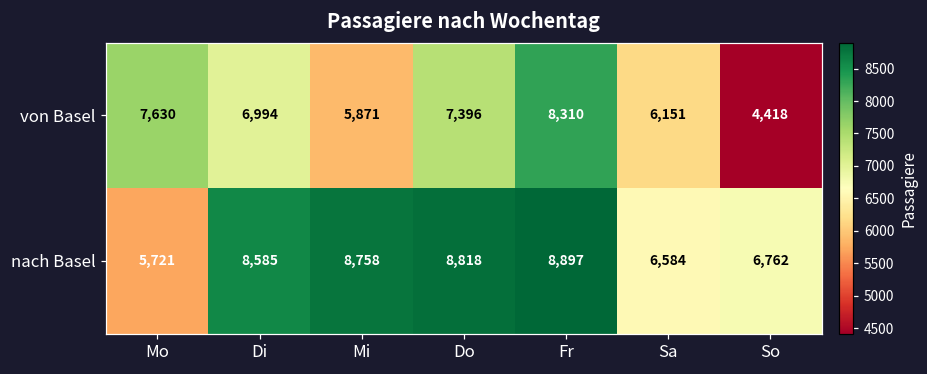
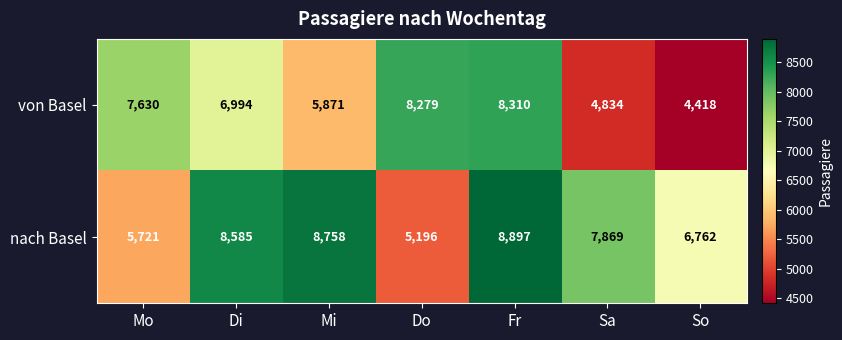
von Basel, Do: 7,396 -> 8,279
von Basel, Sa: 6,151 -> 4,834
nach Basel, Do: 8,818 -> 5,196
nach Basel, Sa: 6,584 -> 7,869
